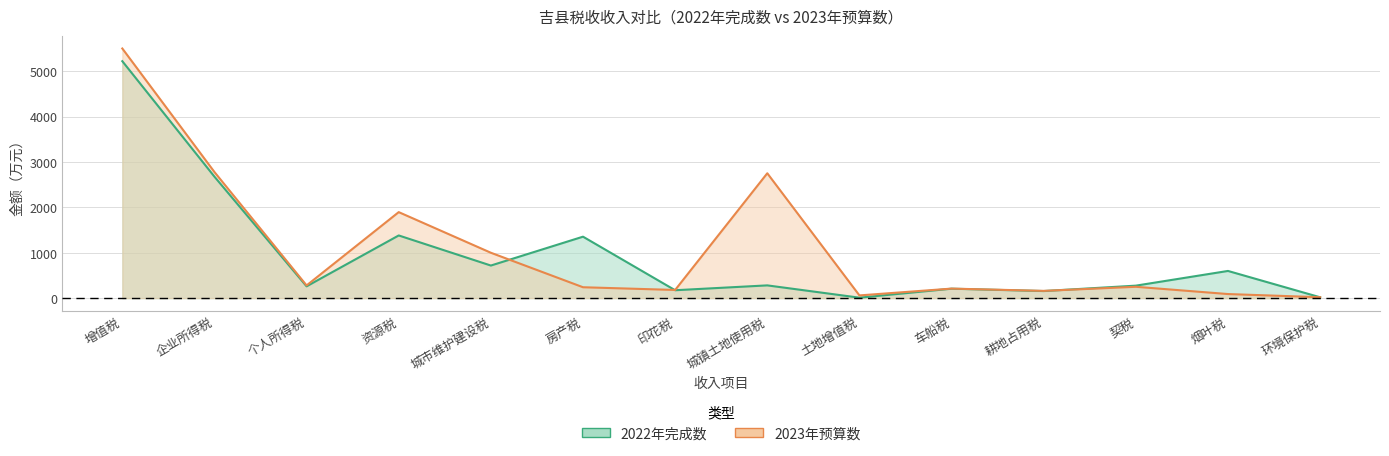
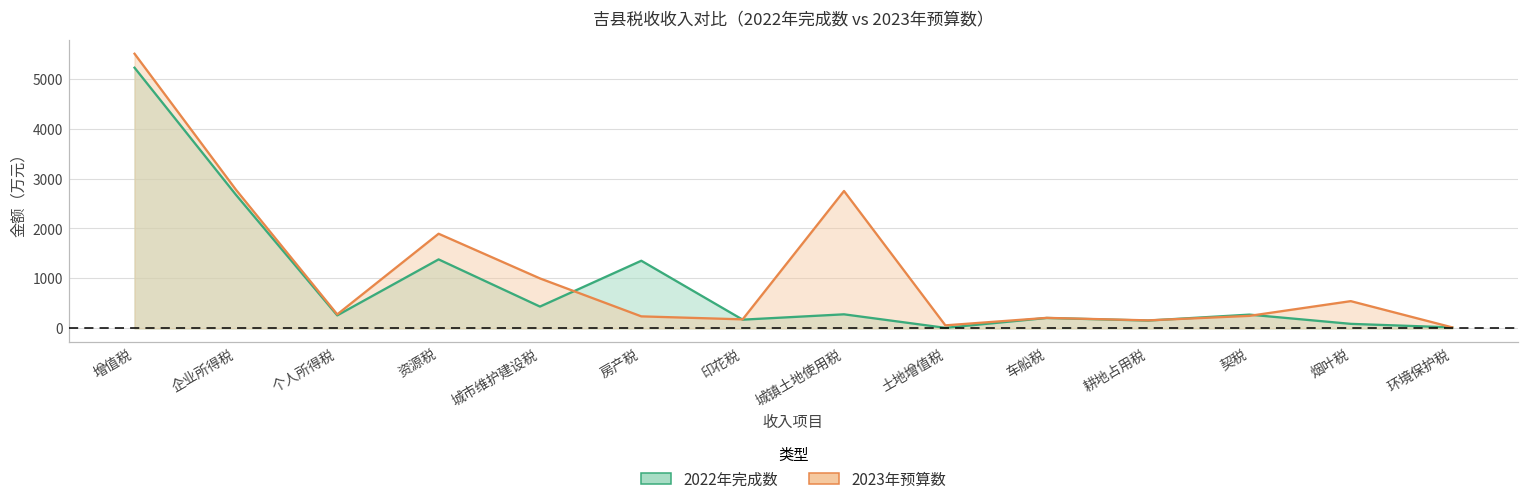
2022年完成数, 城市维护建设税: 700 -> 400
2022年完成数, 烟叶税: 600 -> 100
2023年预算数, 烟叶税: 100 -> 500
